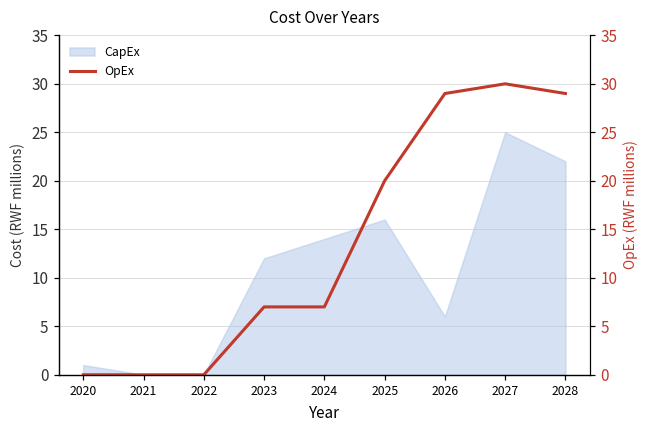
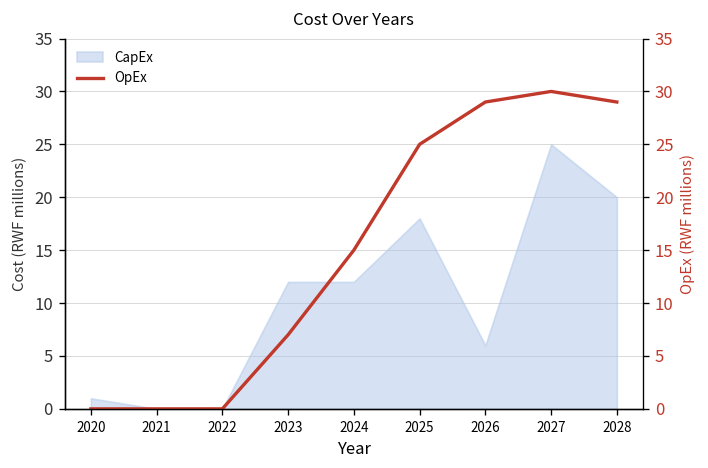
CapEx, 2024: 14 -> 12
CapEx, 2025: 16 -> 18
CapEx, 2028: 22 -> 20
OpEx, 2024: 7 -> 15
OpEx, 2025: 20 -> 25
